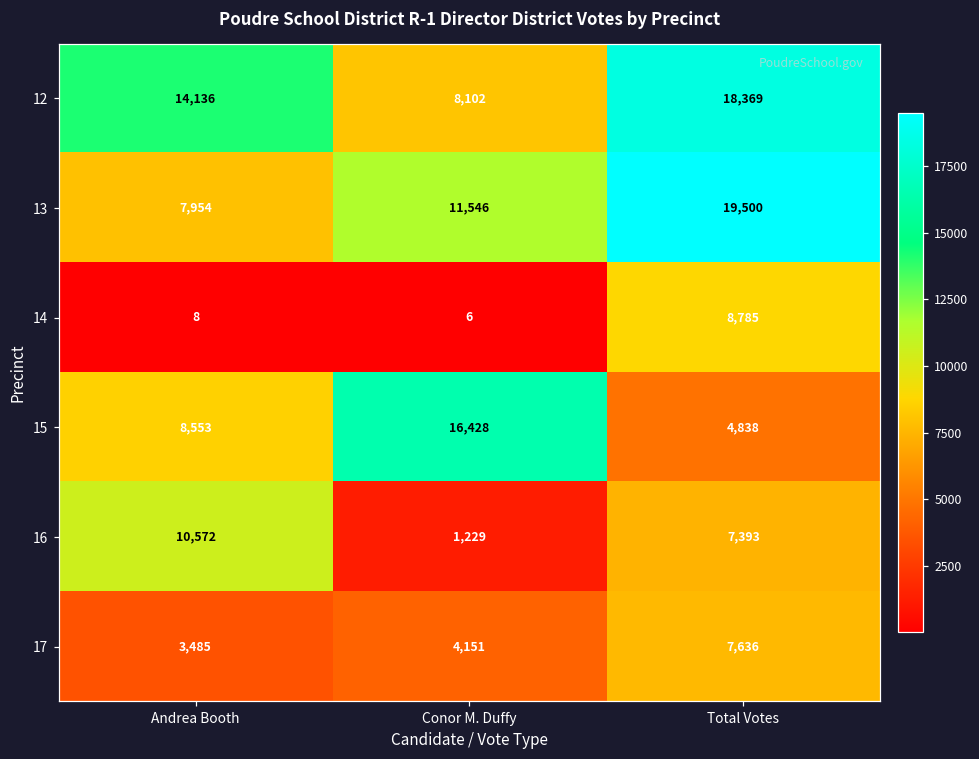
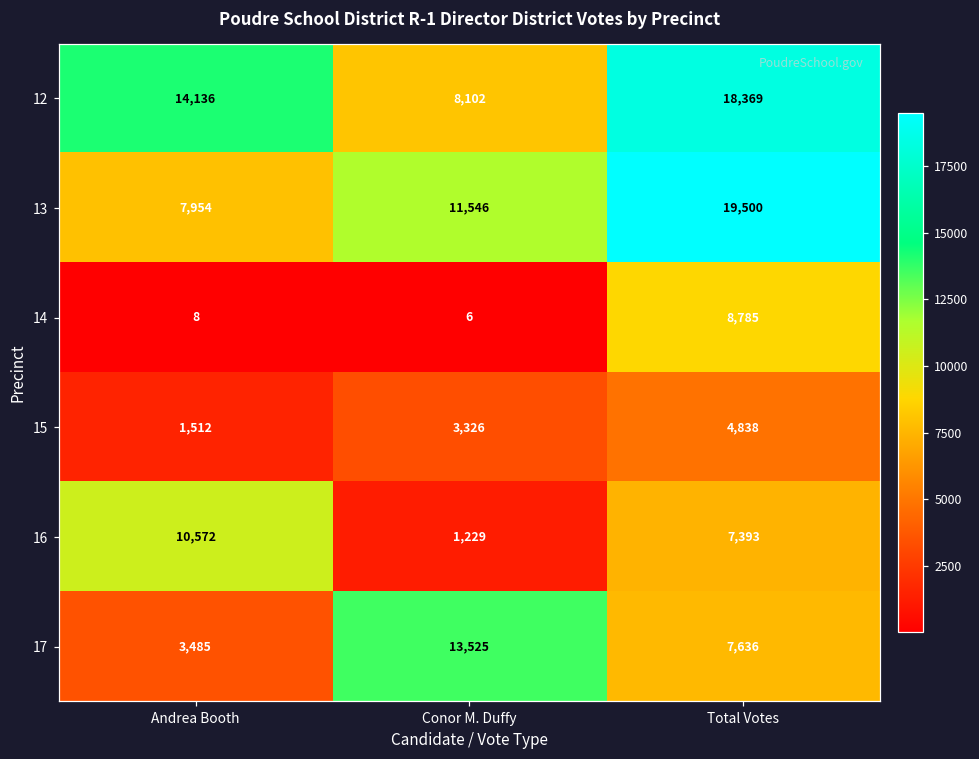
15, Andrea Booth: 8,553 -> 1,512
15, Conor M. Duffy: 16,428 -> 3,326
17, Conor M. Duffy: 4,151 -> 13,525
